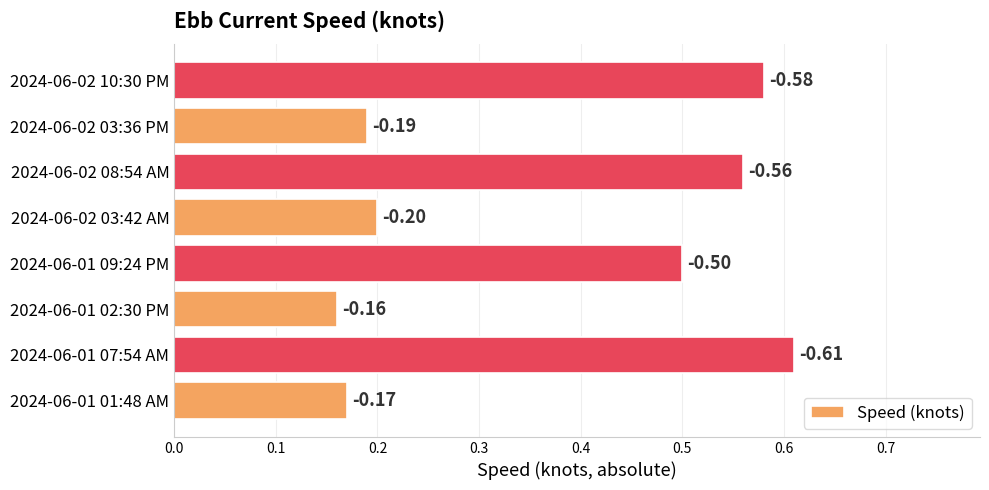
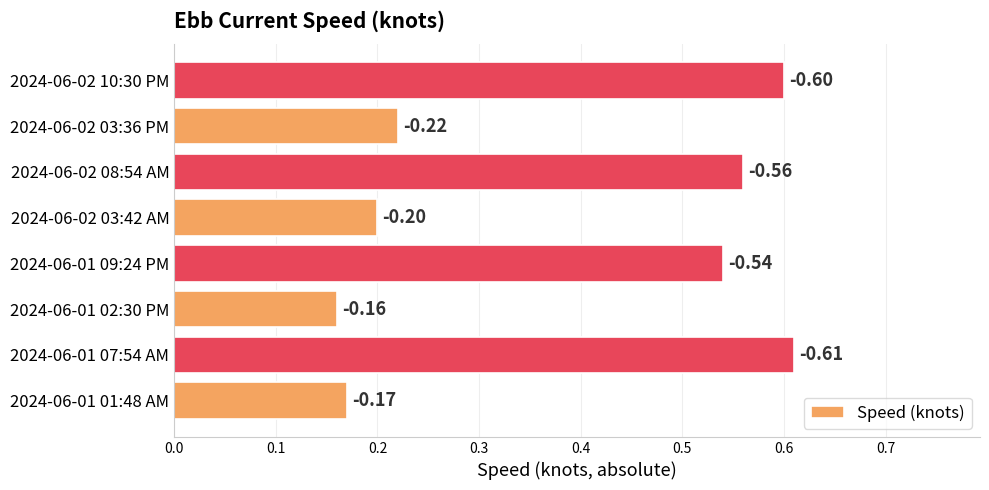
2024-06-02 10:30 PM: -0.58 -> -0.60
2024-06-02 03:36 PM: -0.19 -> -0.22
2024-06-01 09:24 PM: -0.50 -> -0.54
